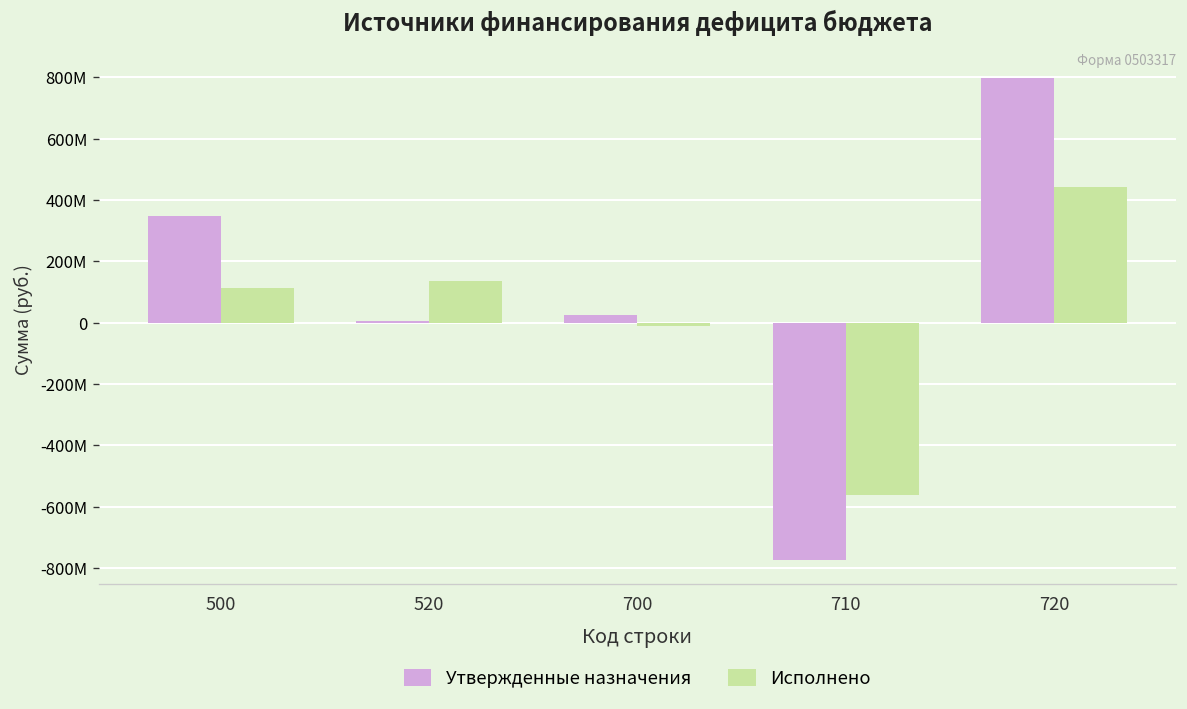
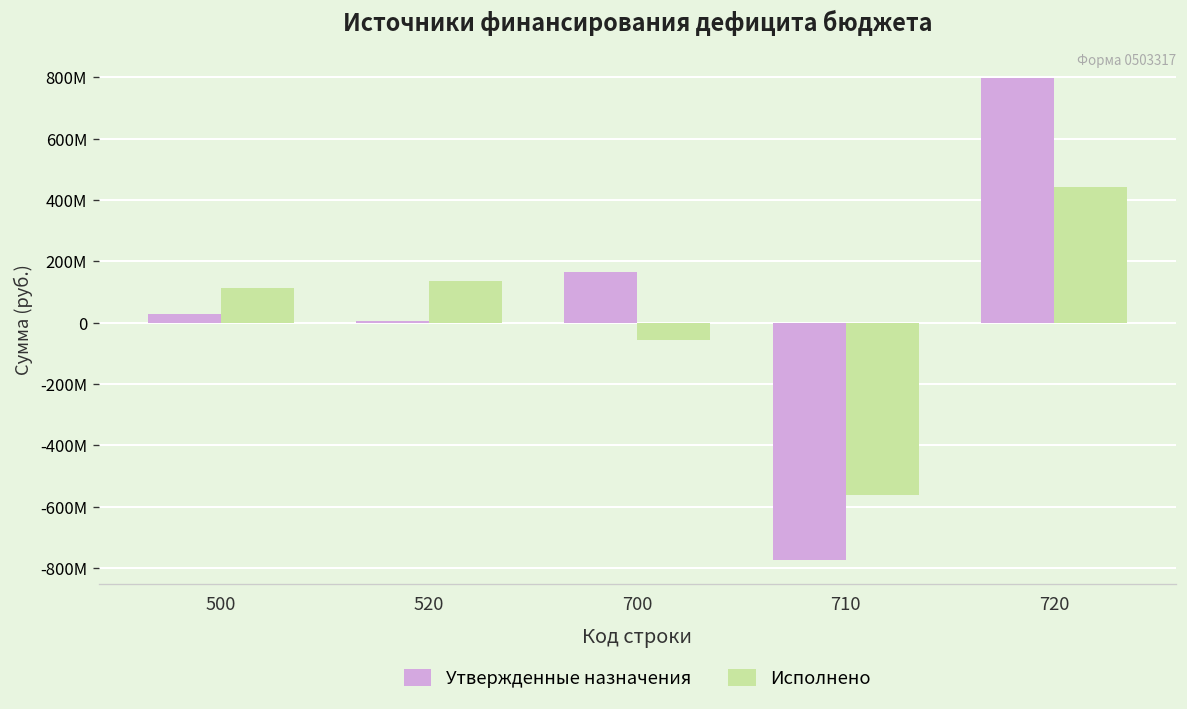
Утвержденные назначения, 500: 350000000 -> 30000000
Утвержденные назначения, 700: 20000000 -> 170000000
Исполнено, 700: -10000000 -> -60000000
